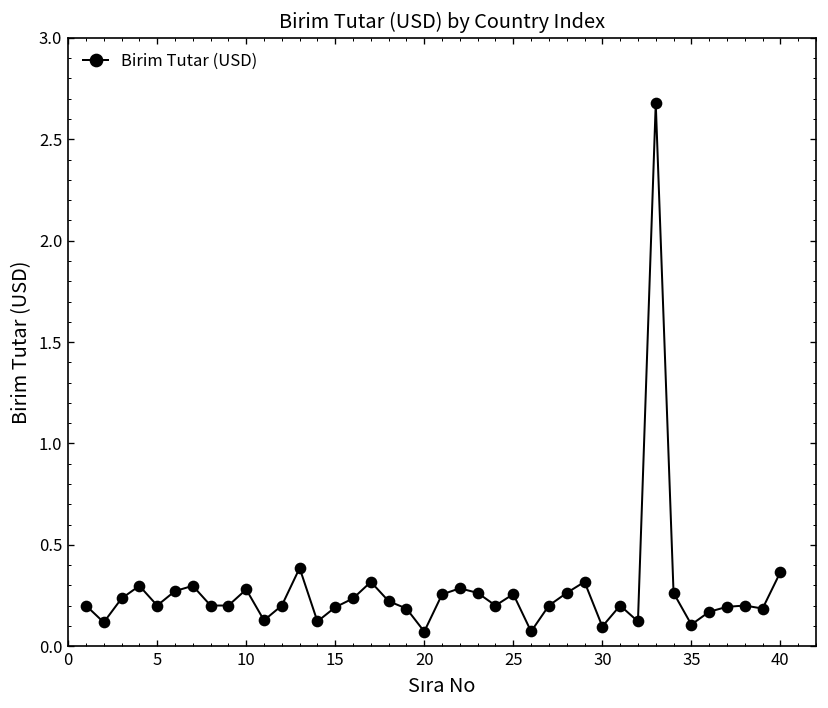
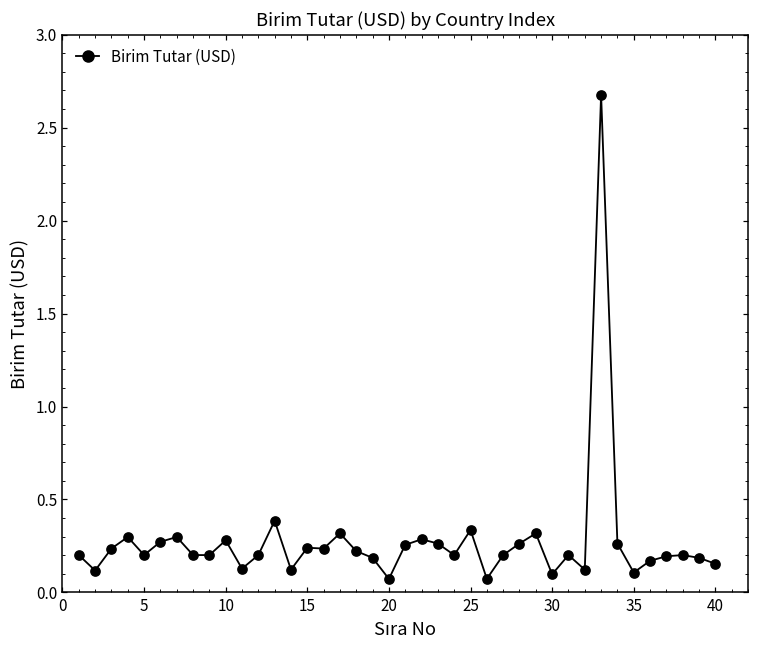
15: 0.19 -> 0.24
25: 0.26 -> 0.34
40: 0.37 -> 0.15
